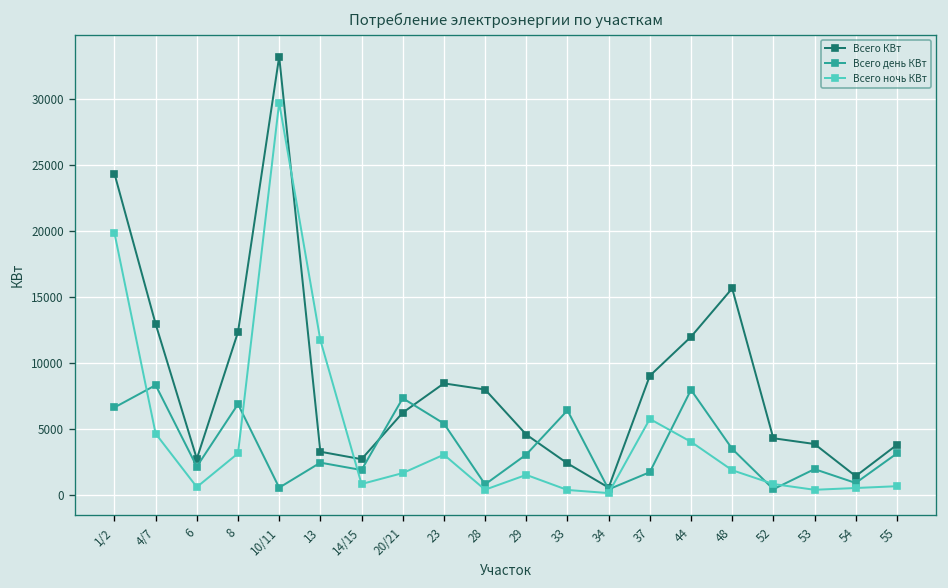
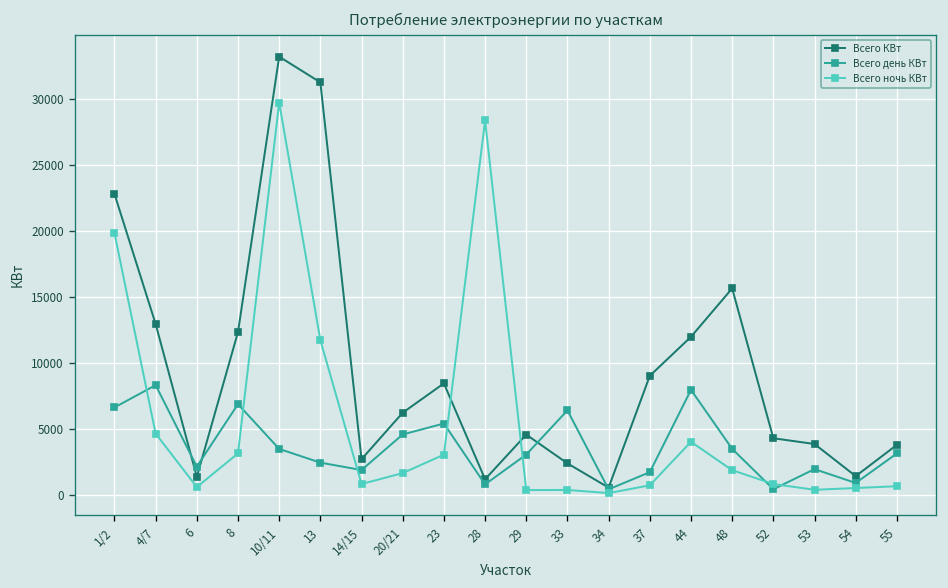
Всего КВт, 1/2: 24300 -> 22800
Всего КВт, 6: 2700 -> 1400
Всего день КВт, 10/11: 500 -> 3500
Всего КВт, 13: 3300 -> 31200
Всего день КВт, 20/21: 7300 -> 4600
Всего КВт, 28: 8000 -> 1200
Всего ночь КВт, 28: 400 -> 28400
Всего ночь КВт, 29: 1500 -> 400
Всего ночь КВт, 37: 5700 -> 700
